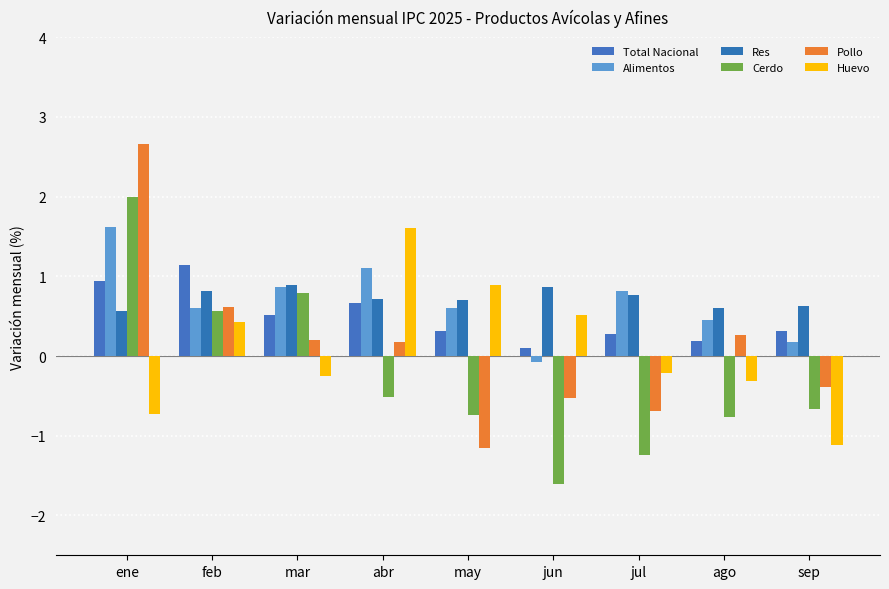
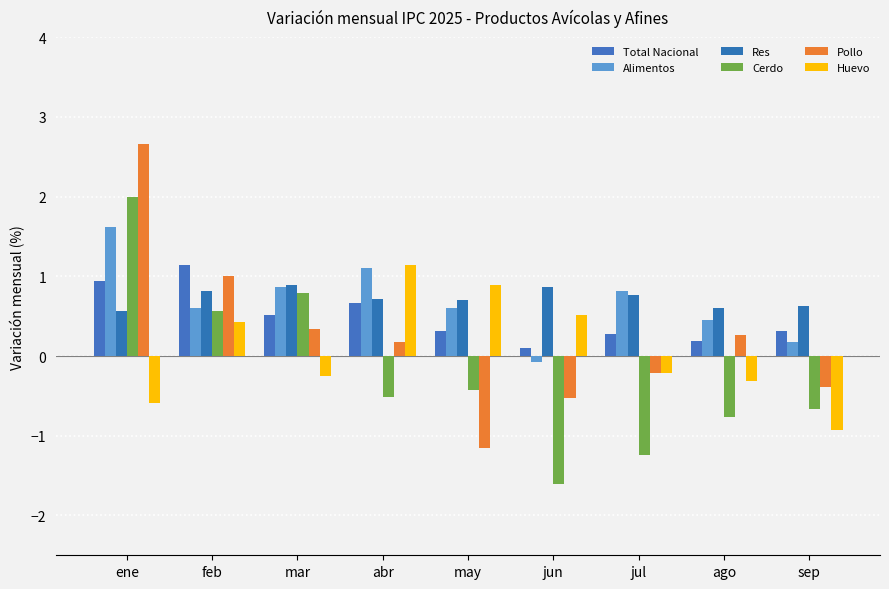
Huevo, ene: -0.7 -> -0.6
Pollo, feb: 0.6 -> 1.0
Pollo, mar: 0.2 -> 0.3
Huevo, abr: 1.6 -> 1.1
Cerdo, may: -0.7 -> -0.4
Pollo, jul: -0.7 -> -0.2
Huevo, sep: -1.1 -> -0.9
